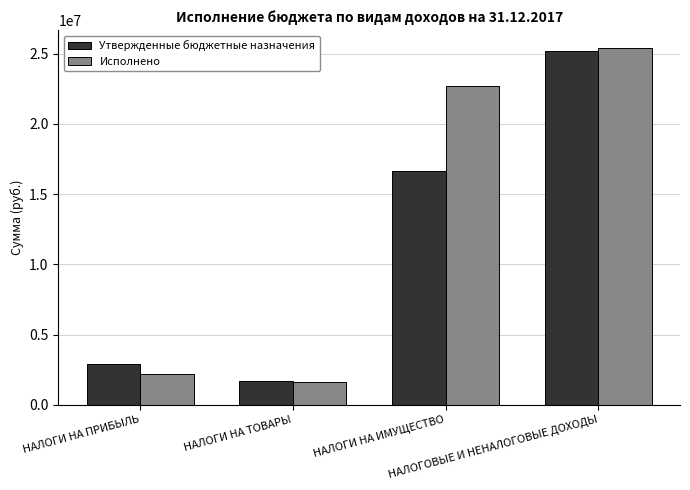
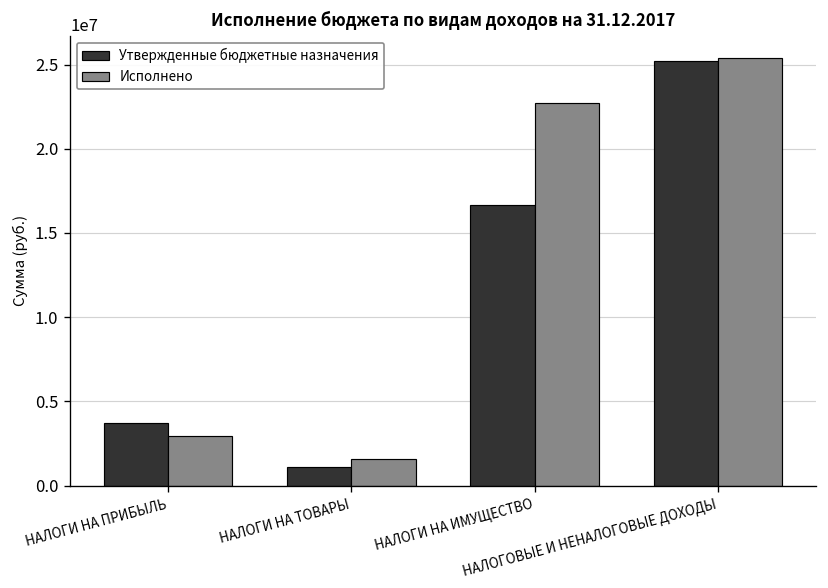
Утвержденные бюджетные назначения, НАЛОГИ НА ПРИБЫЛЬ: 2900000 -> 3700000
Исполнено, НАЛОГИ НА ПРИБЫЛЬ: 2200000 -> 3000000
Утвержденные бюджетные назначения, НАЛОГИ НА ТОВАРЫ: 1700000 -> 1100000
